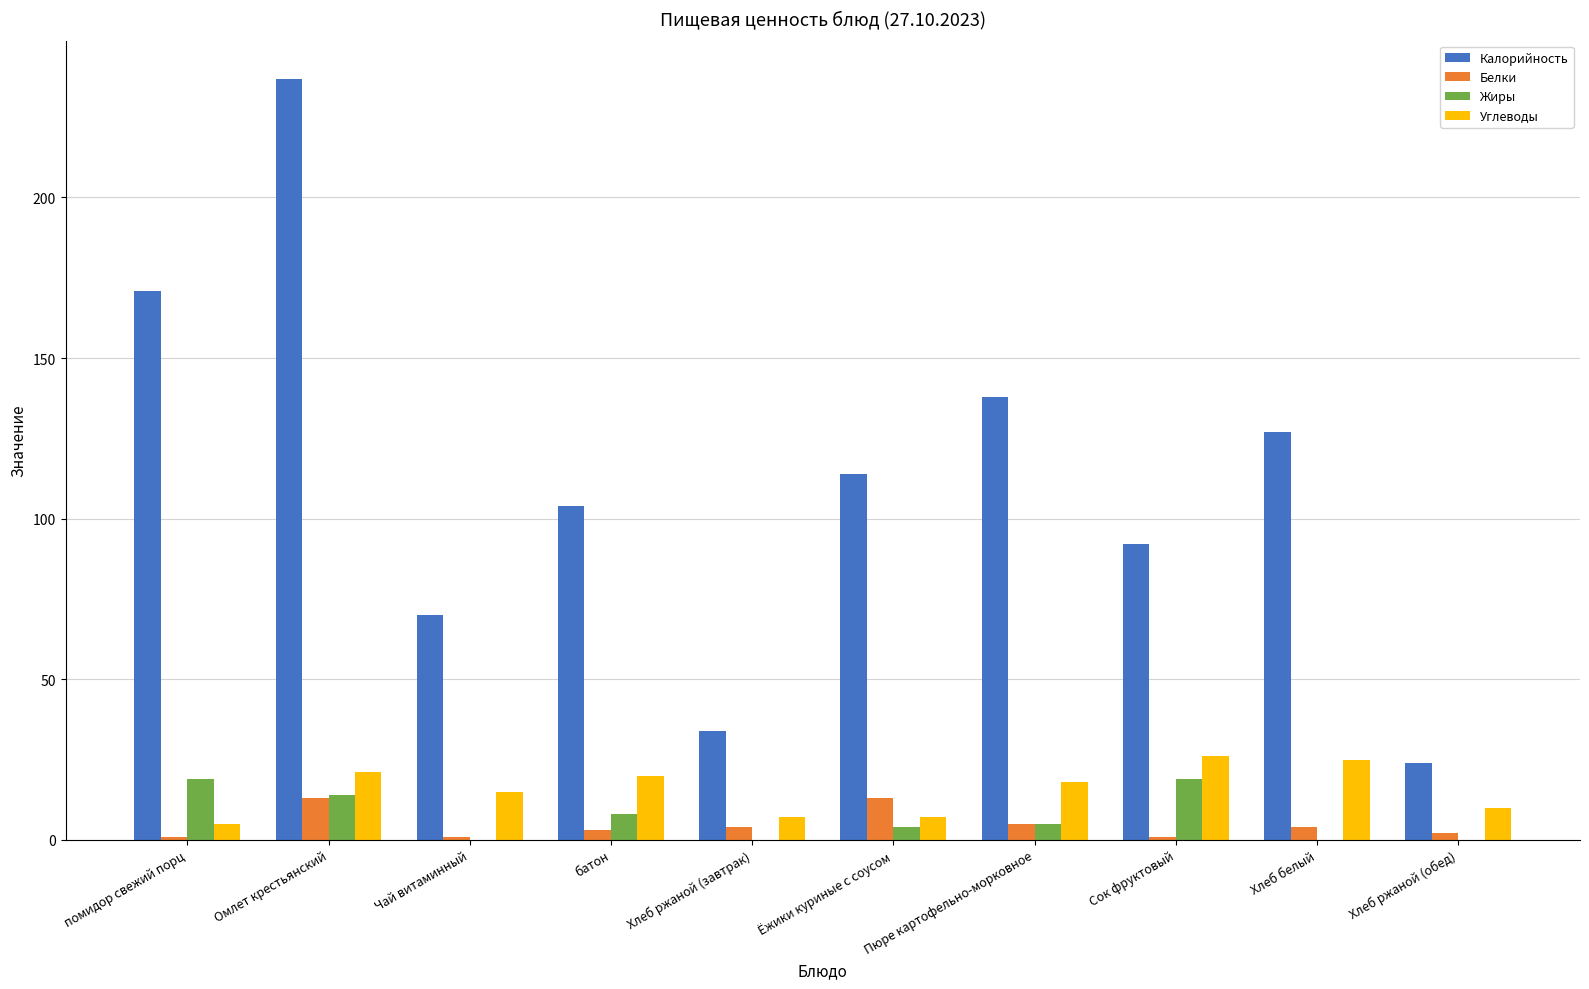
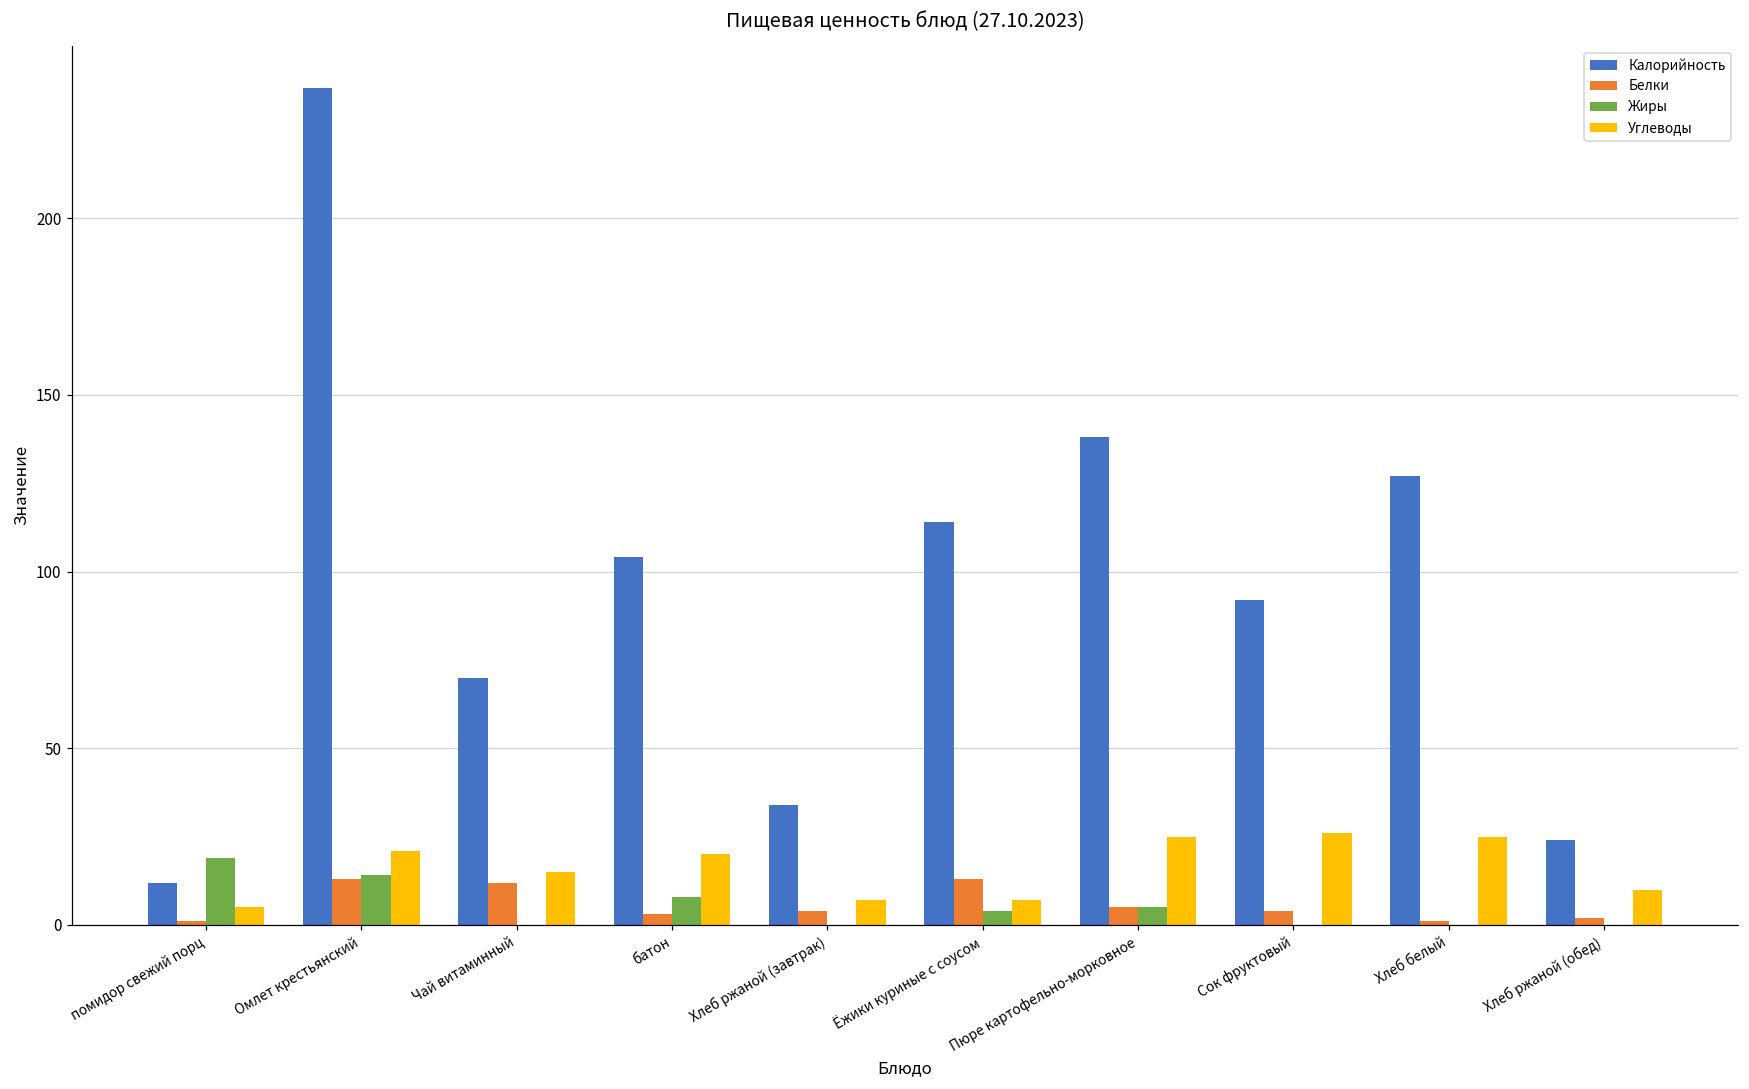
Калорийность, помидор свежий порц: 171 -> 12
Белки, Чай витаминный: 1 -> 12
Углеводы, Пюре картофельно-морковное: 18 -> 25
Белки, Сок фруктовый: 1 -> 4
Жиры, Сок фруктовый: 19 -> 0
Белки, Хлеб белый: 4 -> 1
